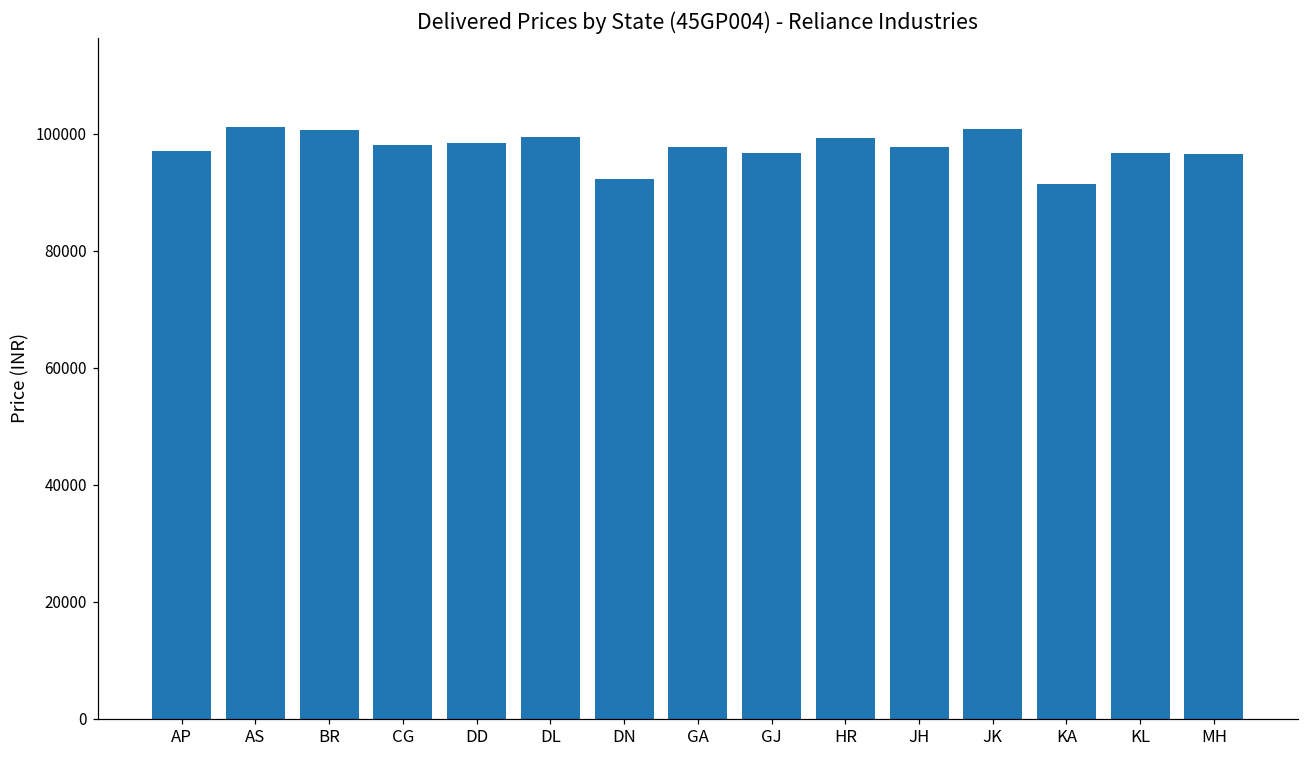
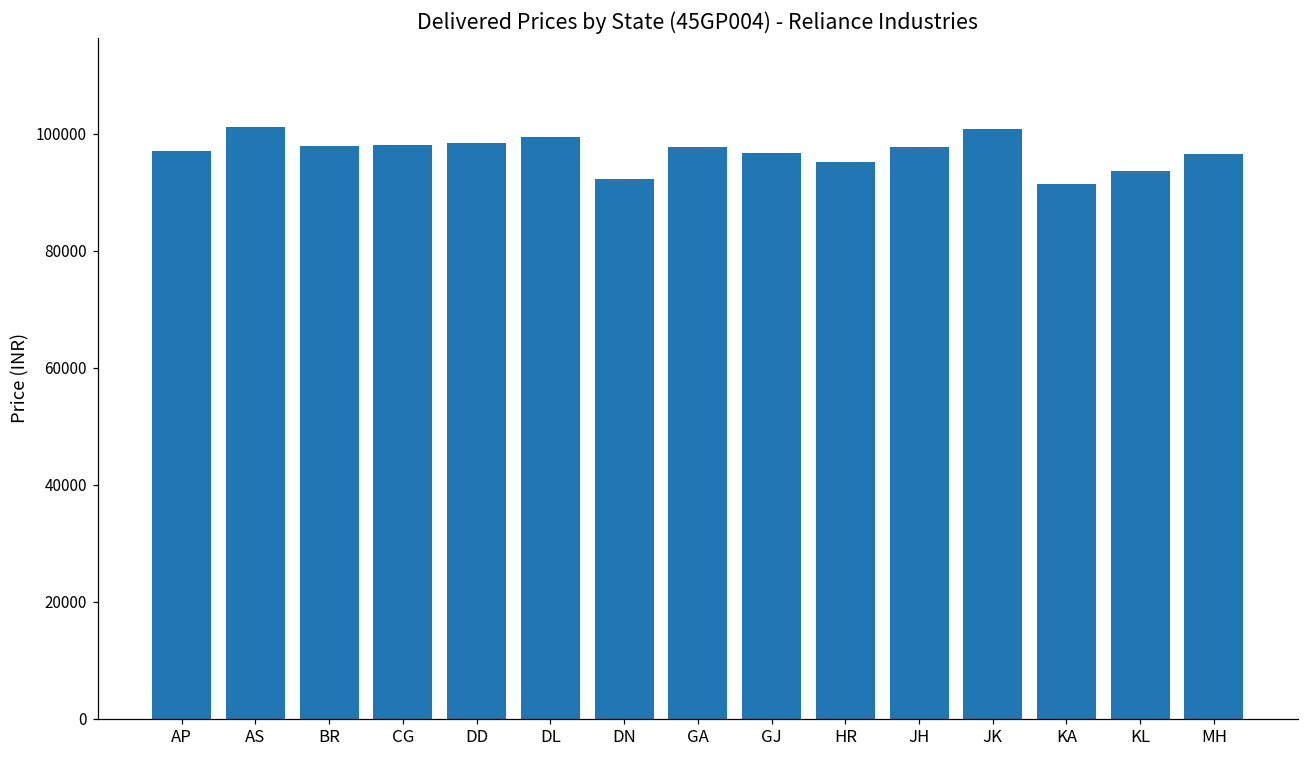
BR: 101000 -> 98000
HR: 99000 -> 95000
KL: 97000 -> 94000
